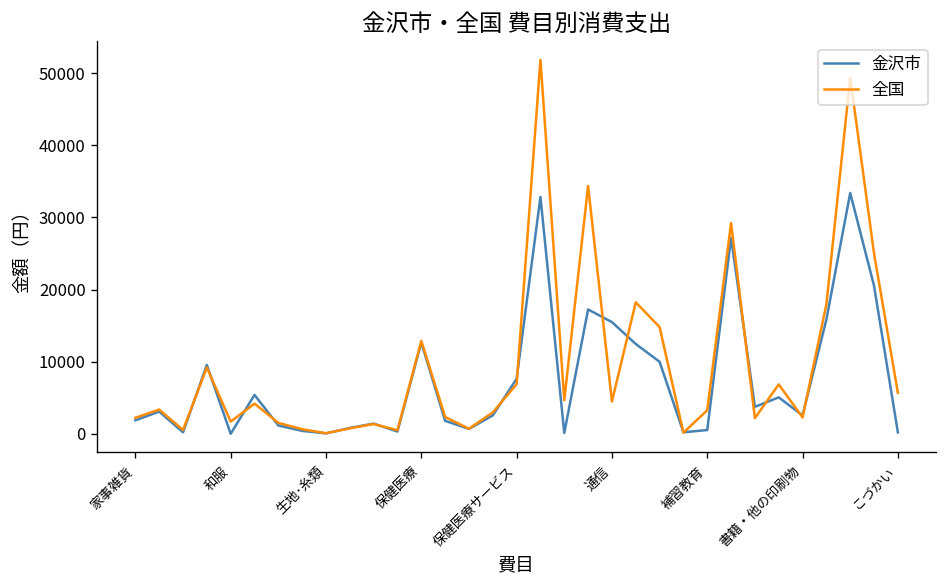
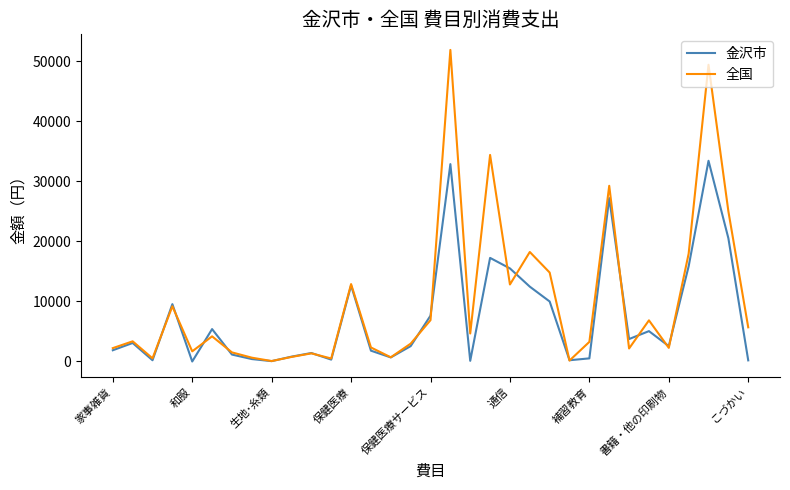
全国, 通信: 4000 -> 13000
